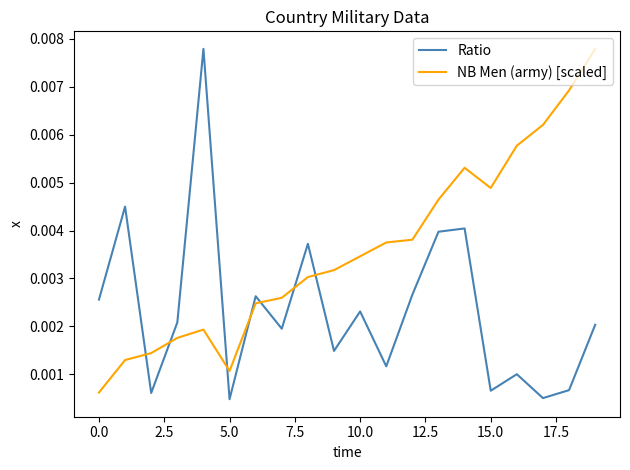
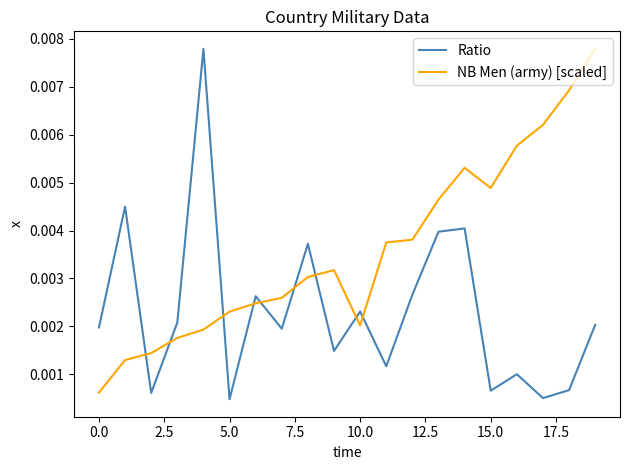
Ratio, 0.0: 0.0026 -> 0.0020
NB Men (army) [scaled], 5.0: 0.0011 -> 0.0023
NB Men (army) [scaled], 10.0: 0.0035 -> 0.0020
